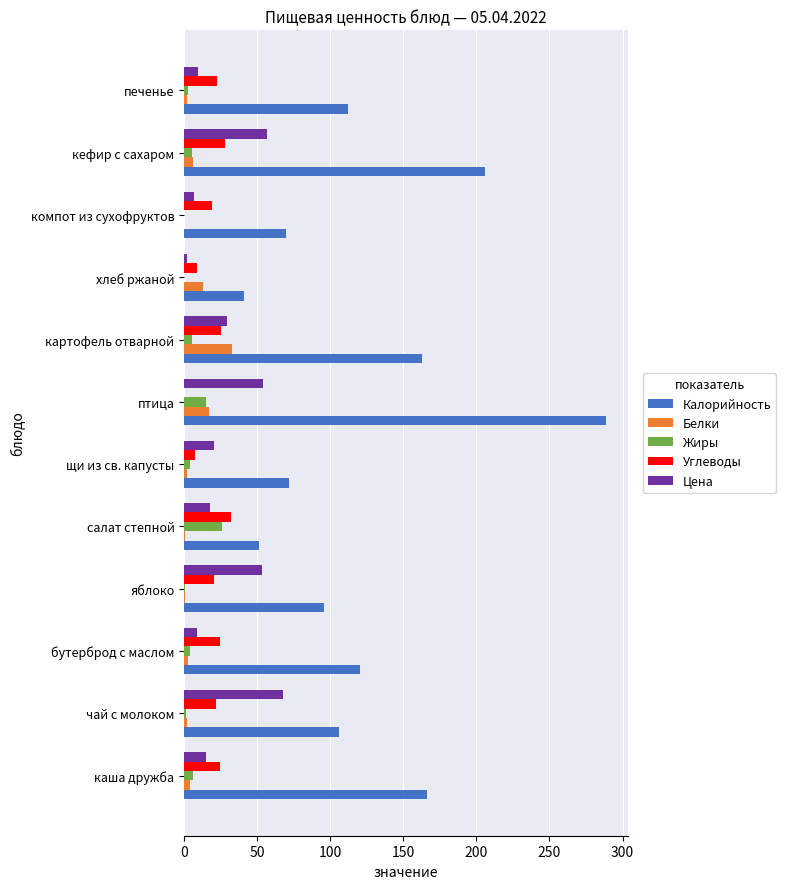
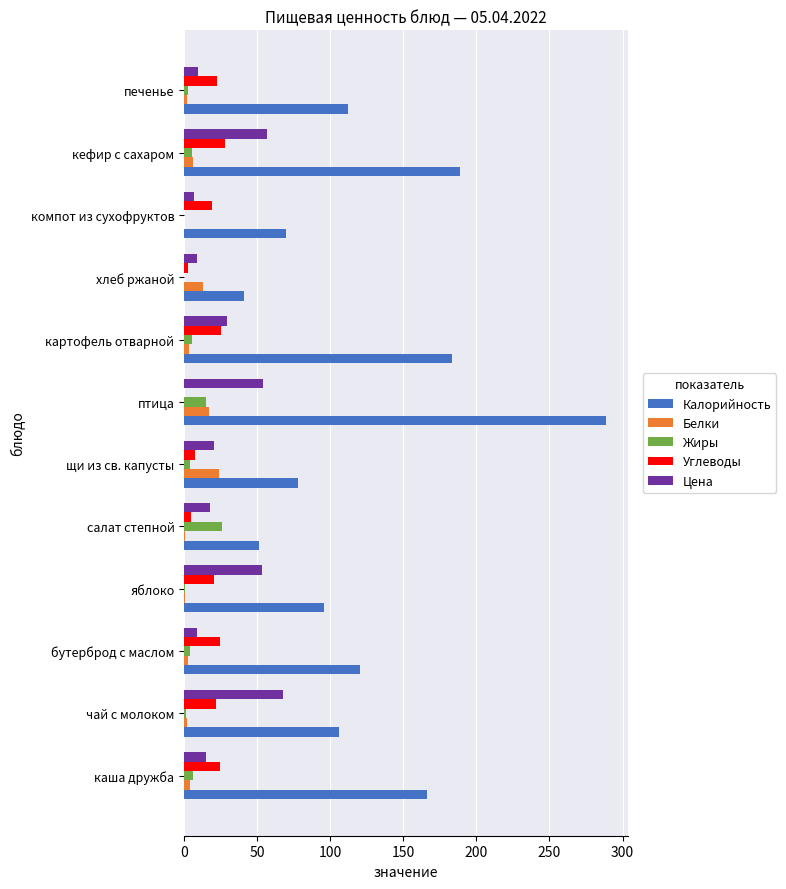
Калорийность, кефир с сахаром: 206 -> 189
Цена, хлеб ржаной: 2 -> 9
Углеводы, хлеб ржаной: 9 -> 3
Белки, картофель отварной: 33 -> 3
Калорийность, картофель отварной: 163 -> 183
Белки, щи из св. капусты: 2 -> 24
Калорийность, щи из св. капусты: 72 -> 78
Углеводы, салат степной: 32 -> 5
